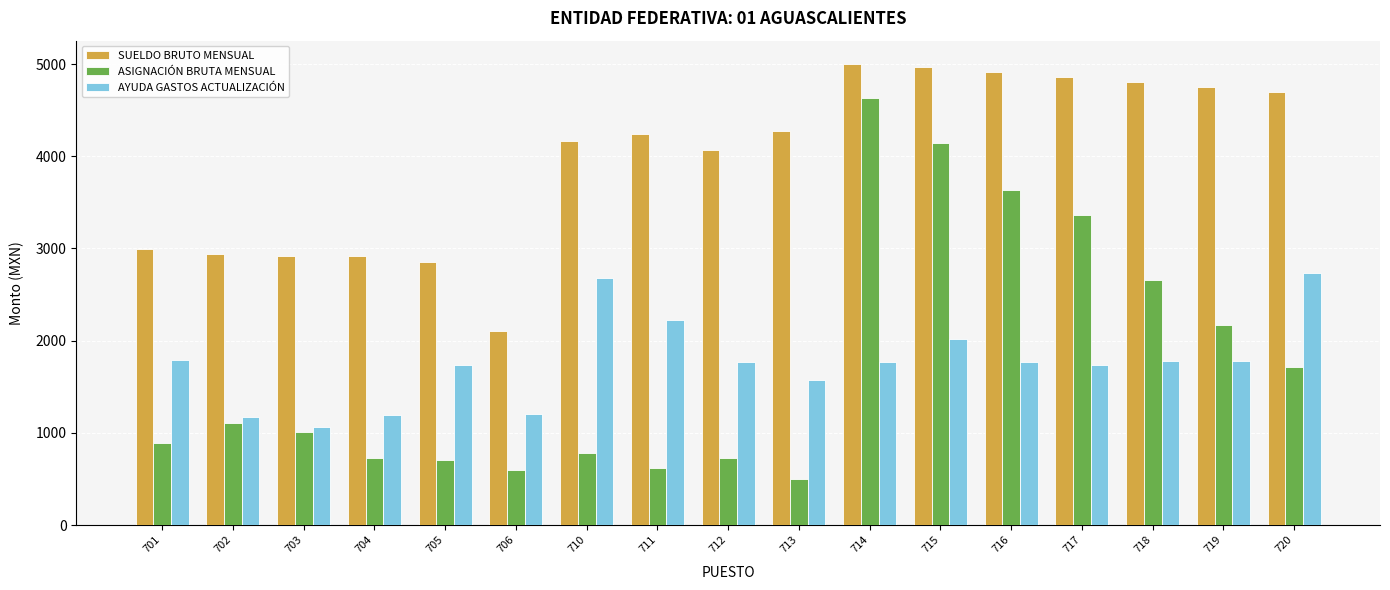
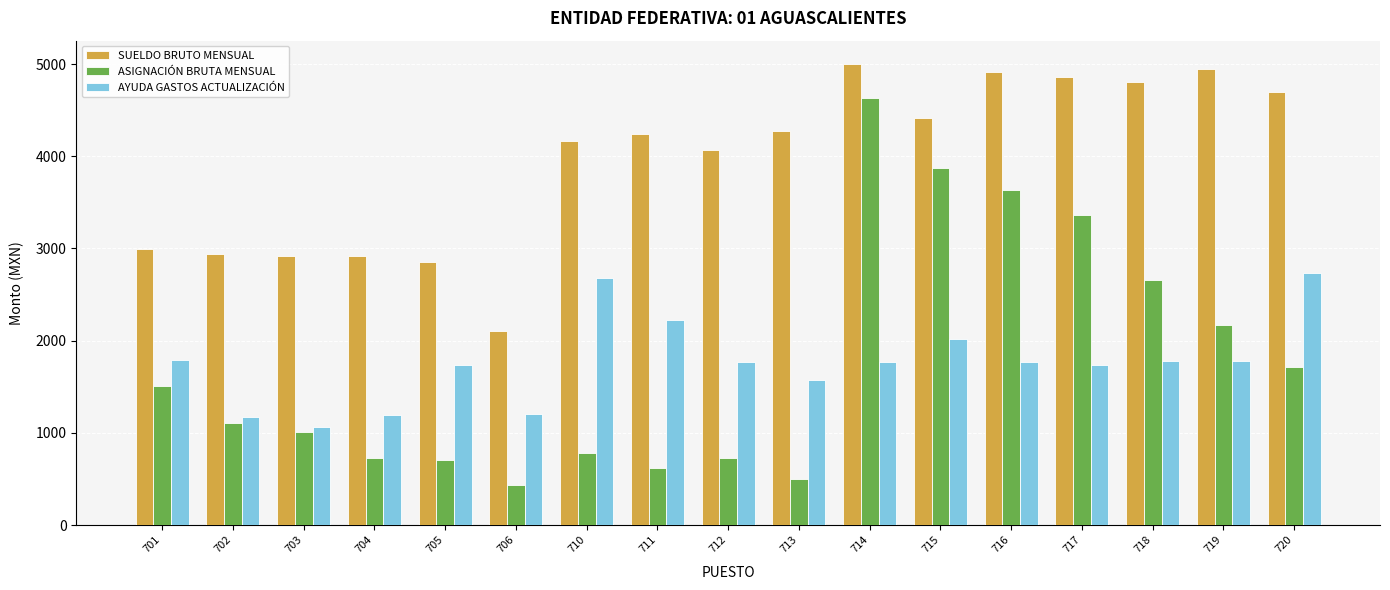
ASIGNACIÓN BRUTA MENSUAL, 701: 900 -> 1500
ASIGNACIÓN BRUTA MENSUAL, 706: 600 -> 400
SUELDO BRUTO MENSUAL, 715: 5000 -> 4400
ASIGNACIÓN BRUTA MENSUAL, 715: 4100 -> 3900
SUELDO BRUTO MENSUAL, 719: 4800 -> 4900
